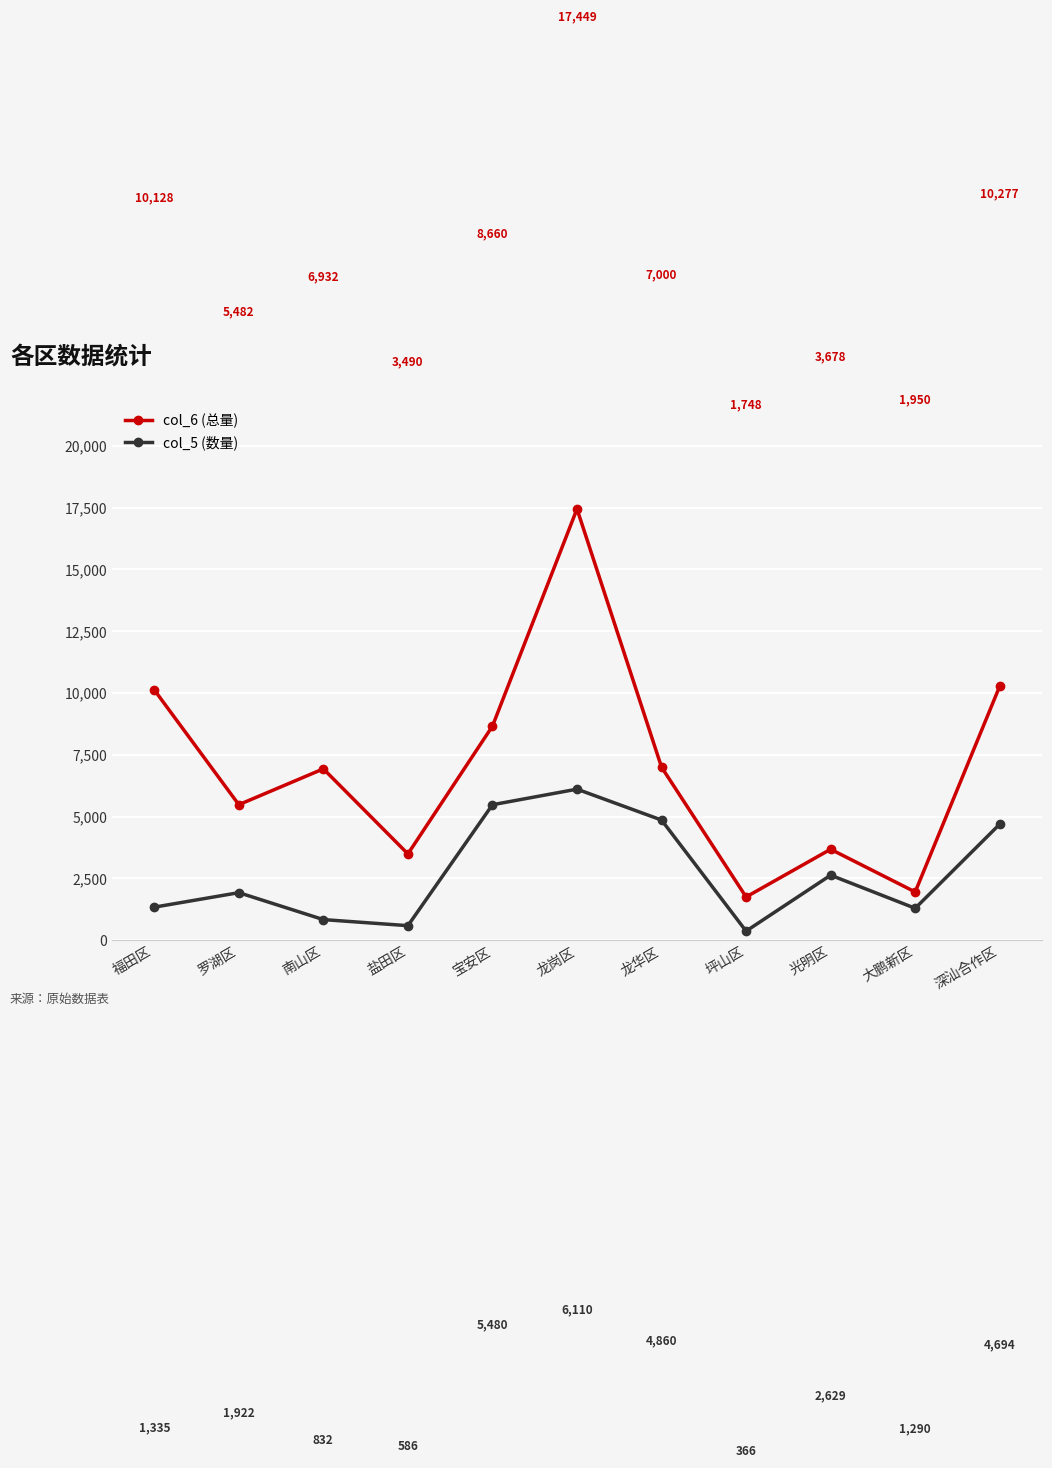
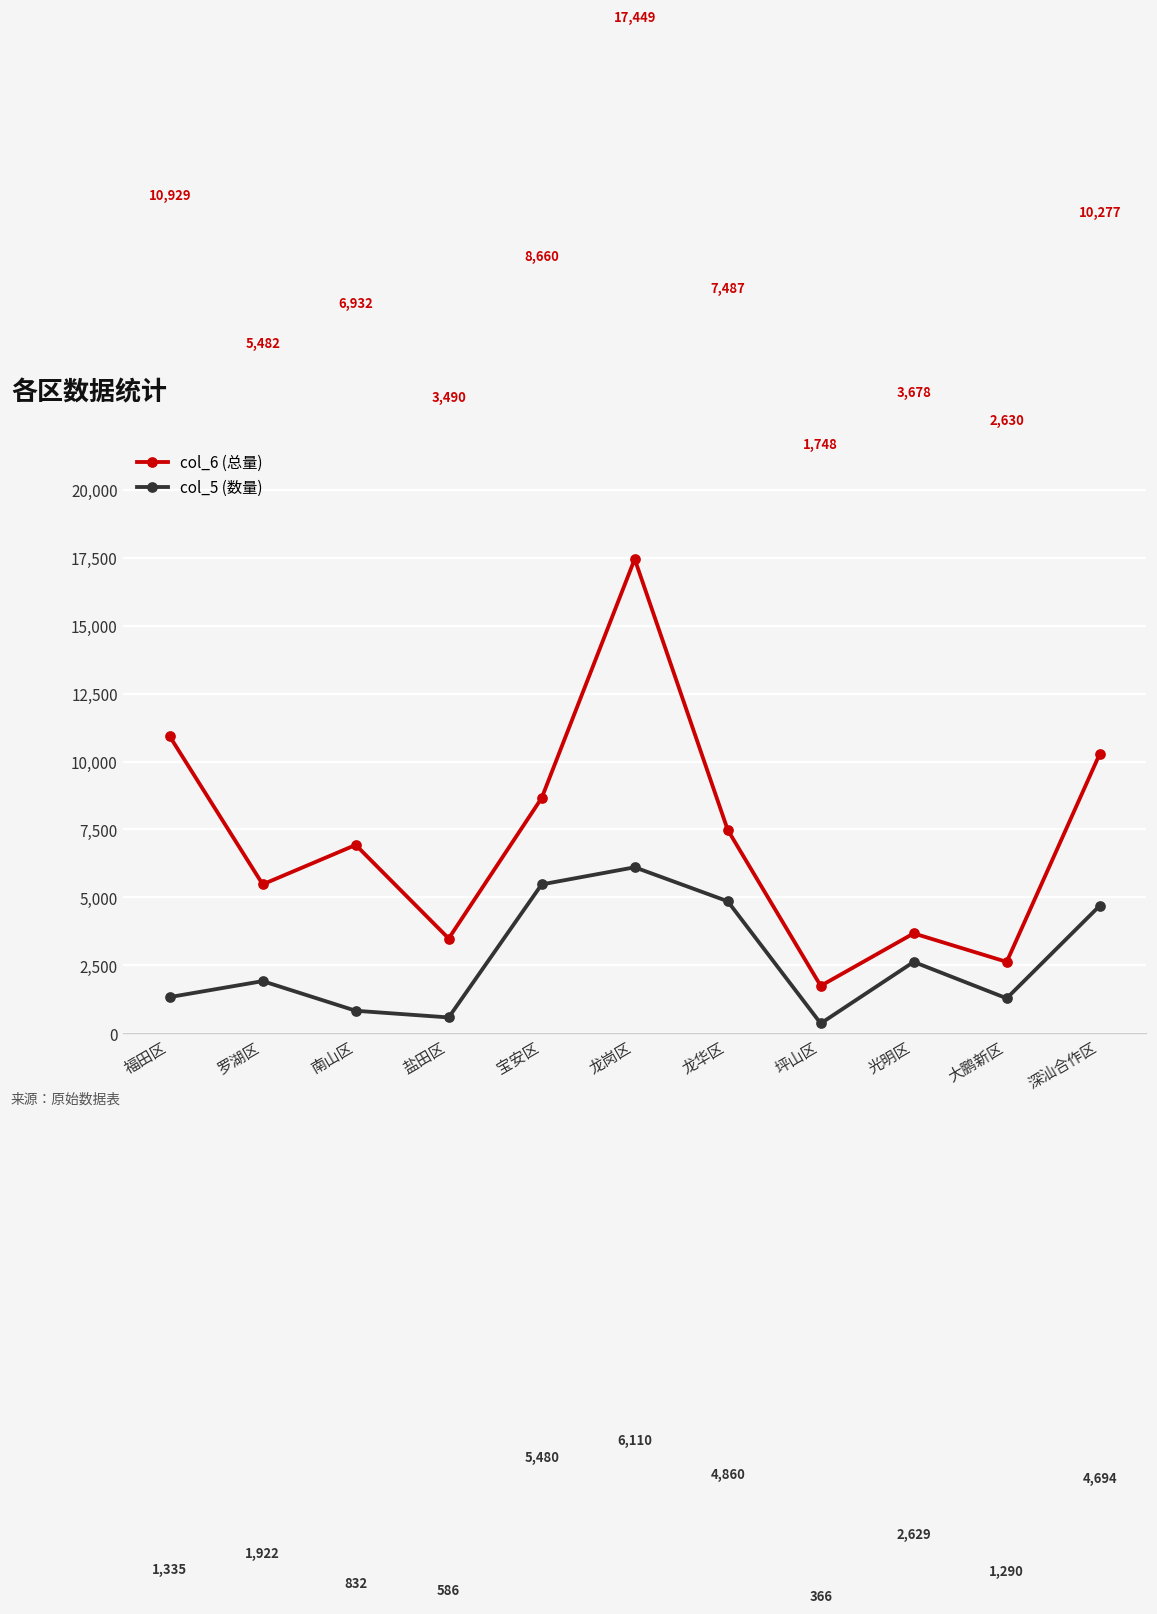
col_6 (总量), 福田区: 10,128 -> 10,929
col_6 (总量), 龙华区: 7,000 -> 7,487
col_6 (总量), 大鹏新区: 1,950 -> 2,630
